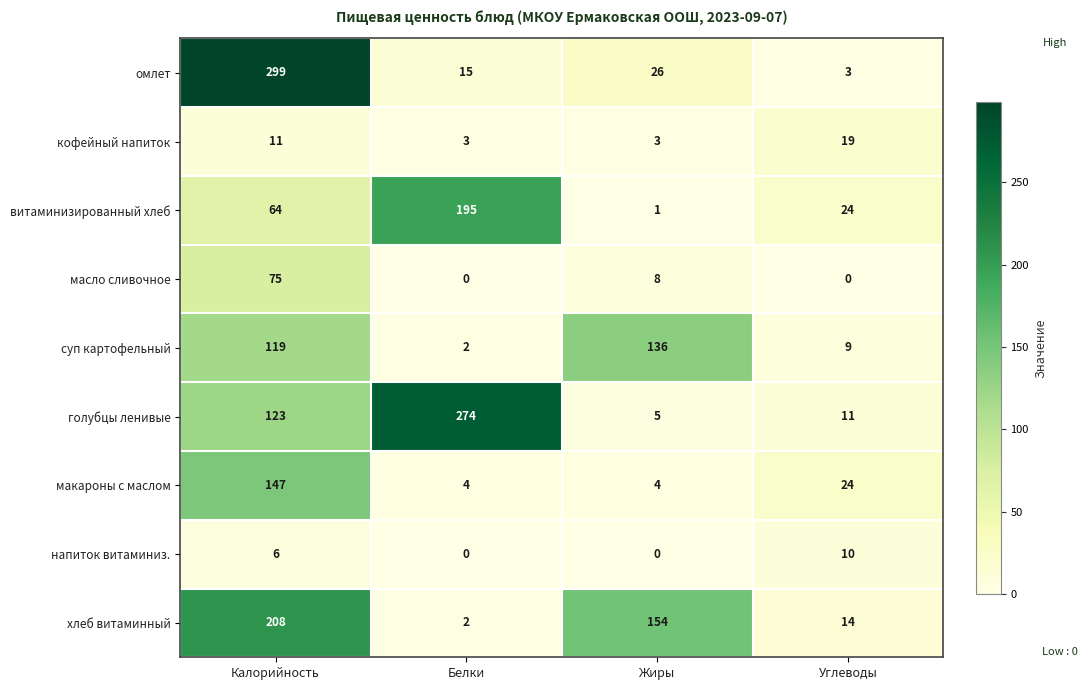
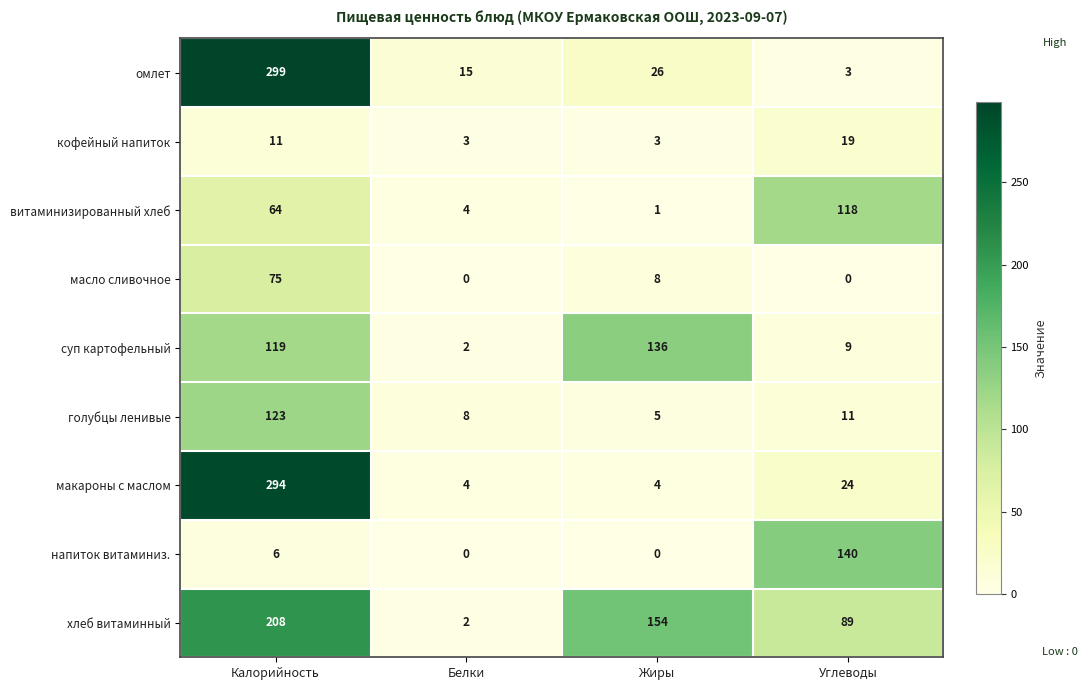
витаминизированный хлеб, Белки: 195 -> 4
витаминизированный хлеб, Углеводы: 24 -> 118
голубцы ленивые, Белки: 274 -> 8
макароны с маслом, Калорийность: 147 -> 294
напиток витаминиз., Углеводы: 10 -> 140
хлеб витаминный, Углеводы: 14 -> 89
